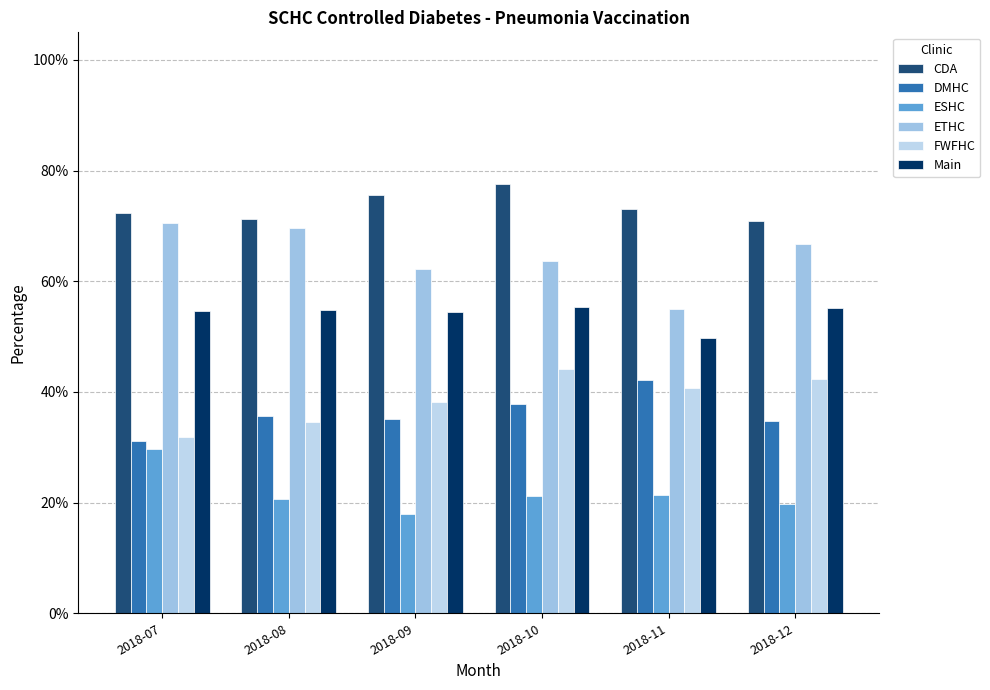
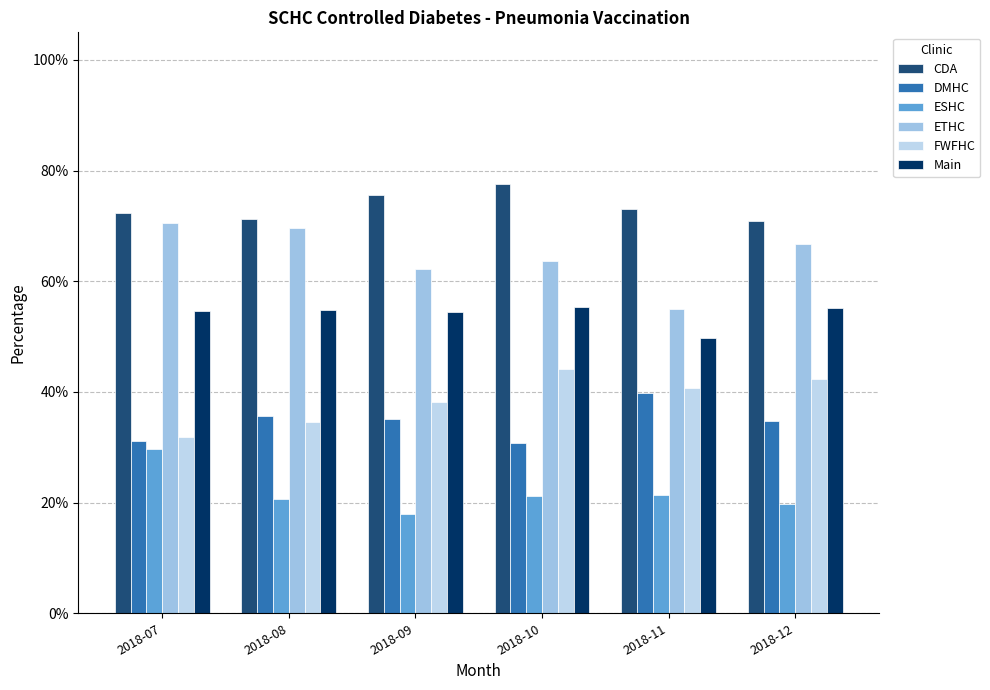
DMHC, 2018-10: 38% -> 31%
DMHC, 2018-11: 42% -> 40%
